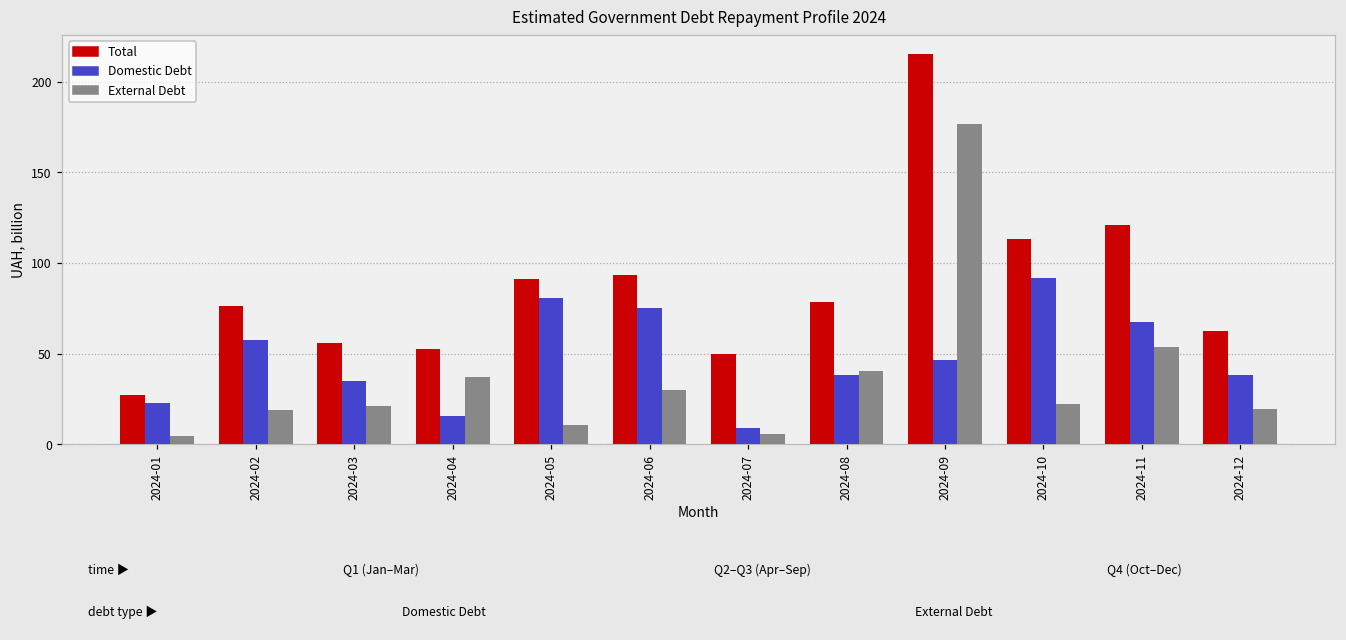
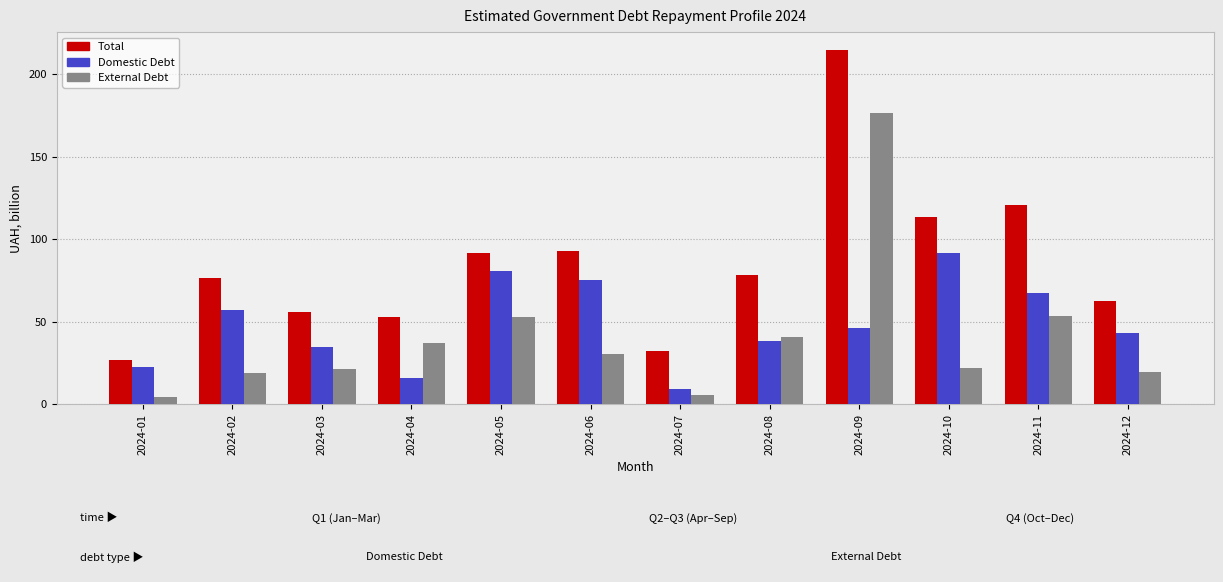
External Debt, 2024-05: 11 -> 53
Total, 2024-07: 50 -> 32
Domestic Debt, 2024-12: 38 -> 43
